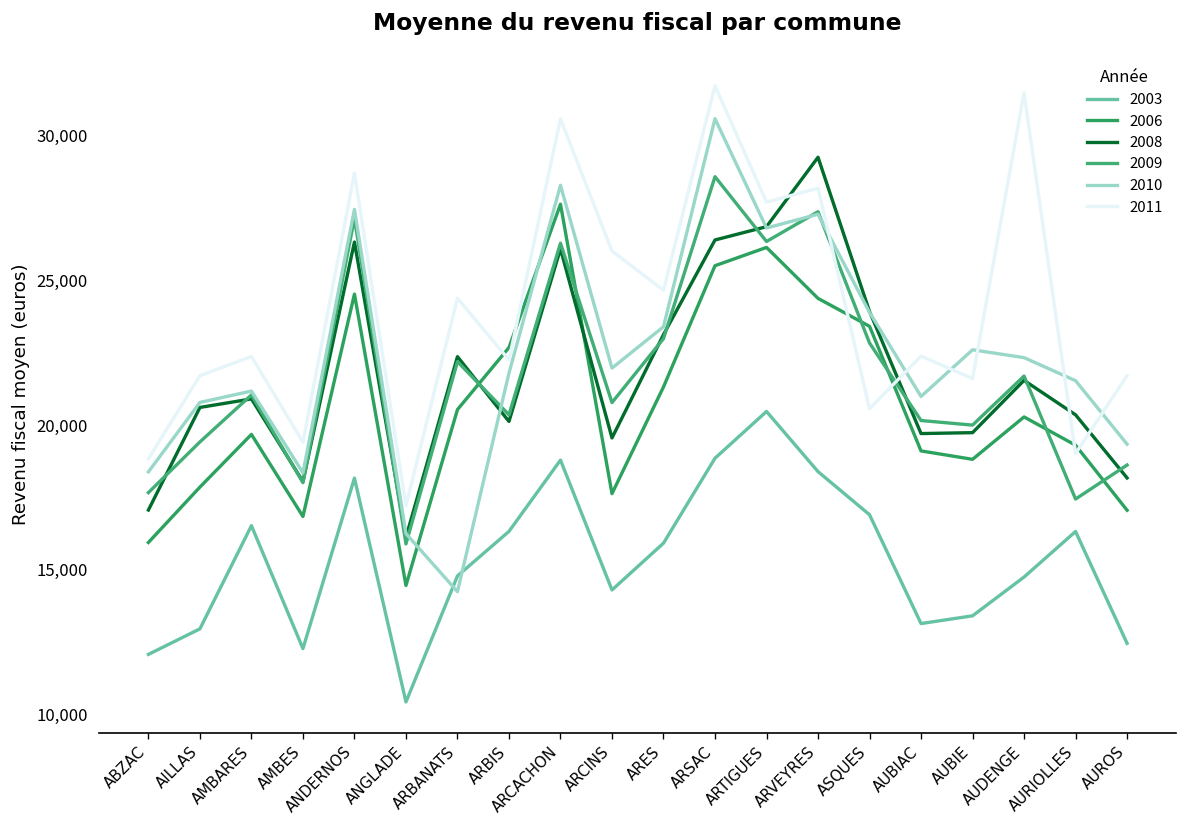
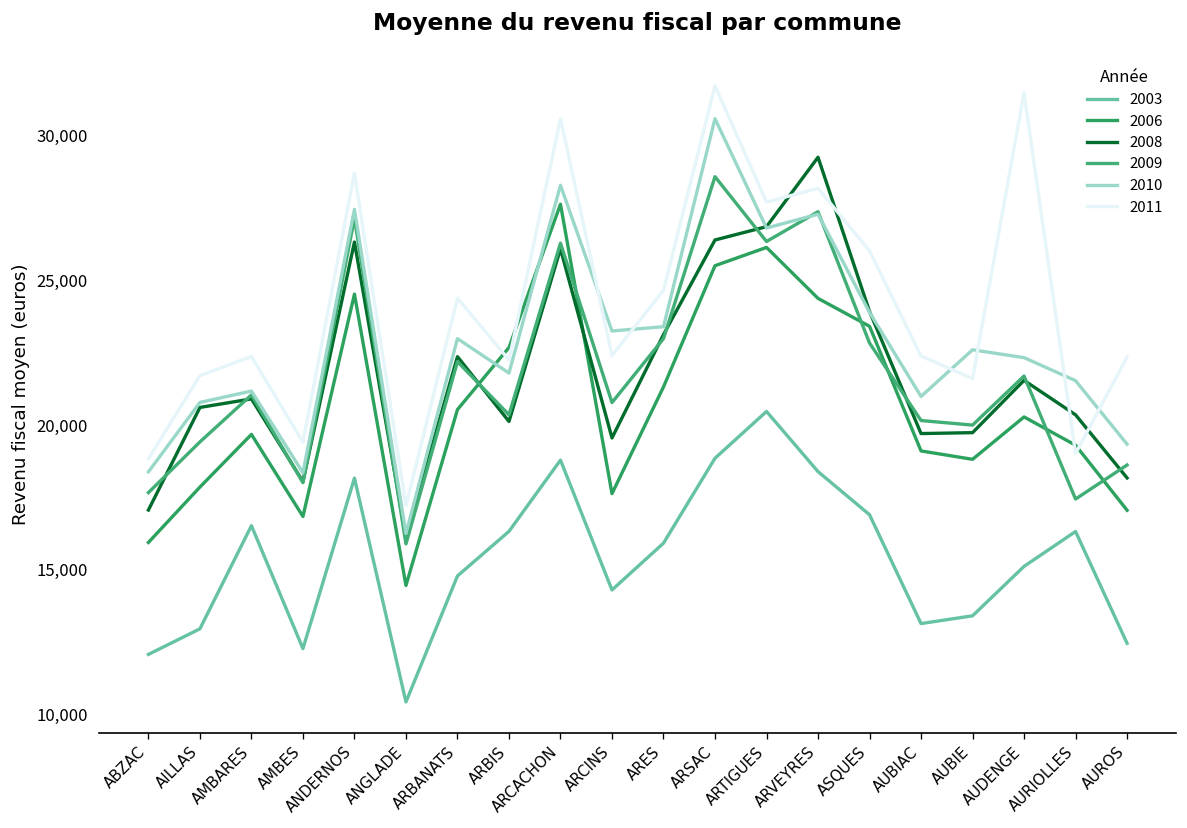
2010, ARBANATS: 14,300 -> 23,000
2010, ARCINS: 22,000 -> 23,300
2011, ARCINS: 26,000 -> 22,400
2011, ASQUES: 20,600 -> 26,000
2003, AUDENGE: 14,800 -> 15,100
2011, AUROS: 21,700 -> 22,400
